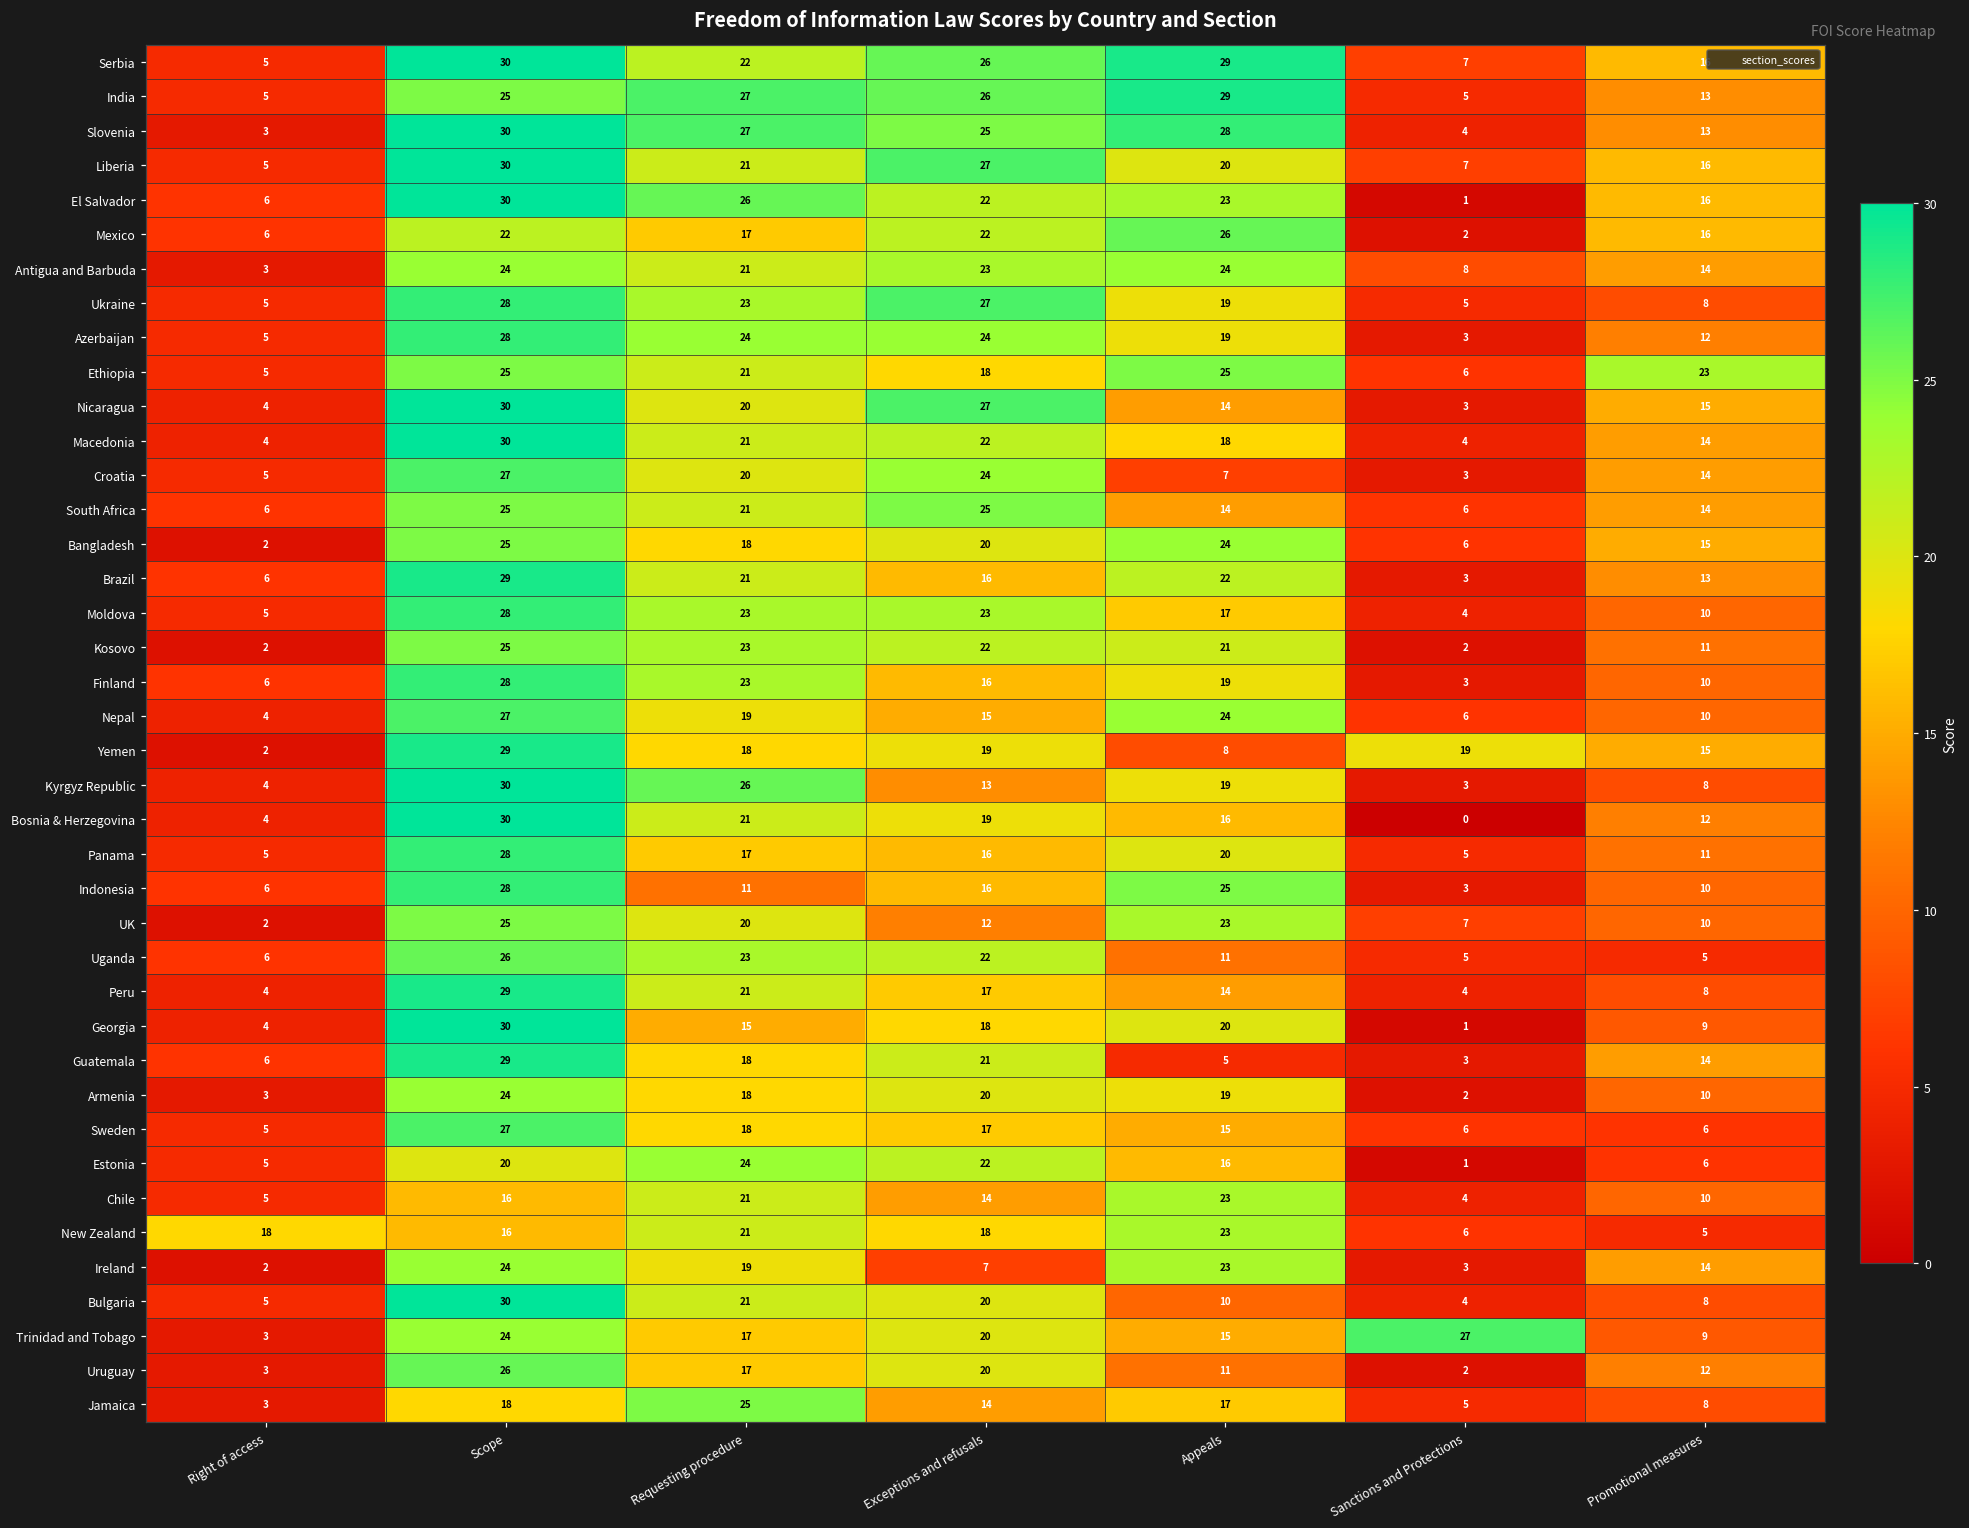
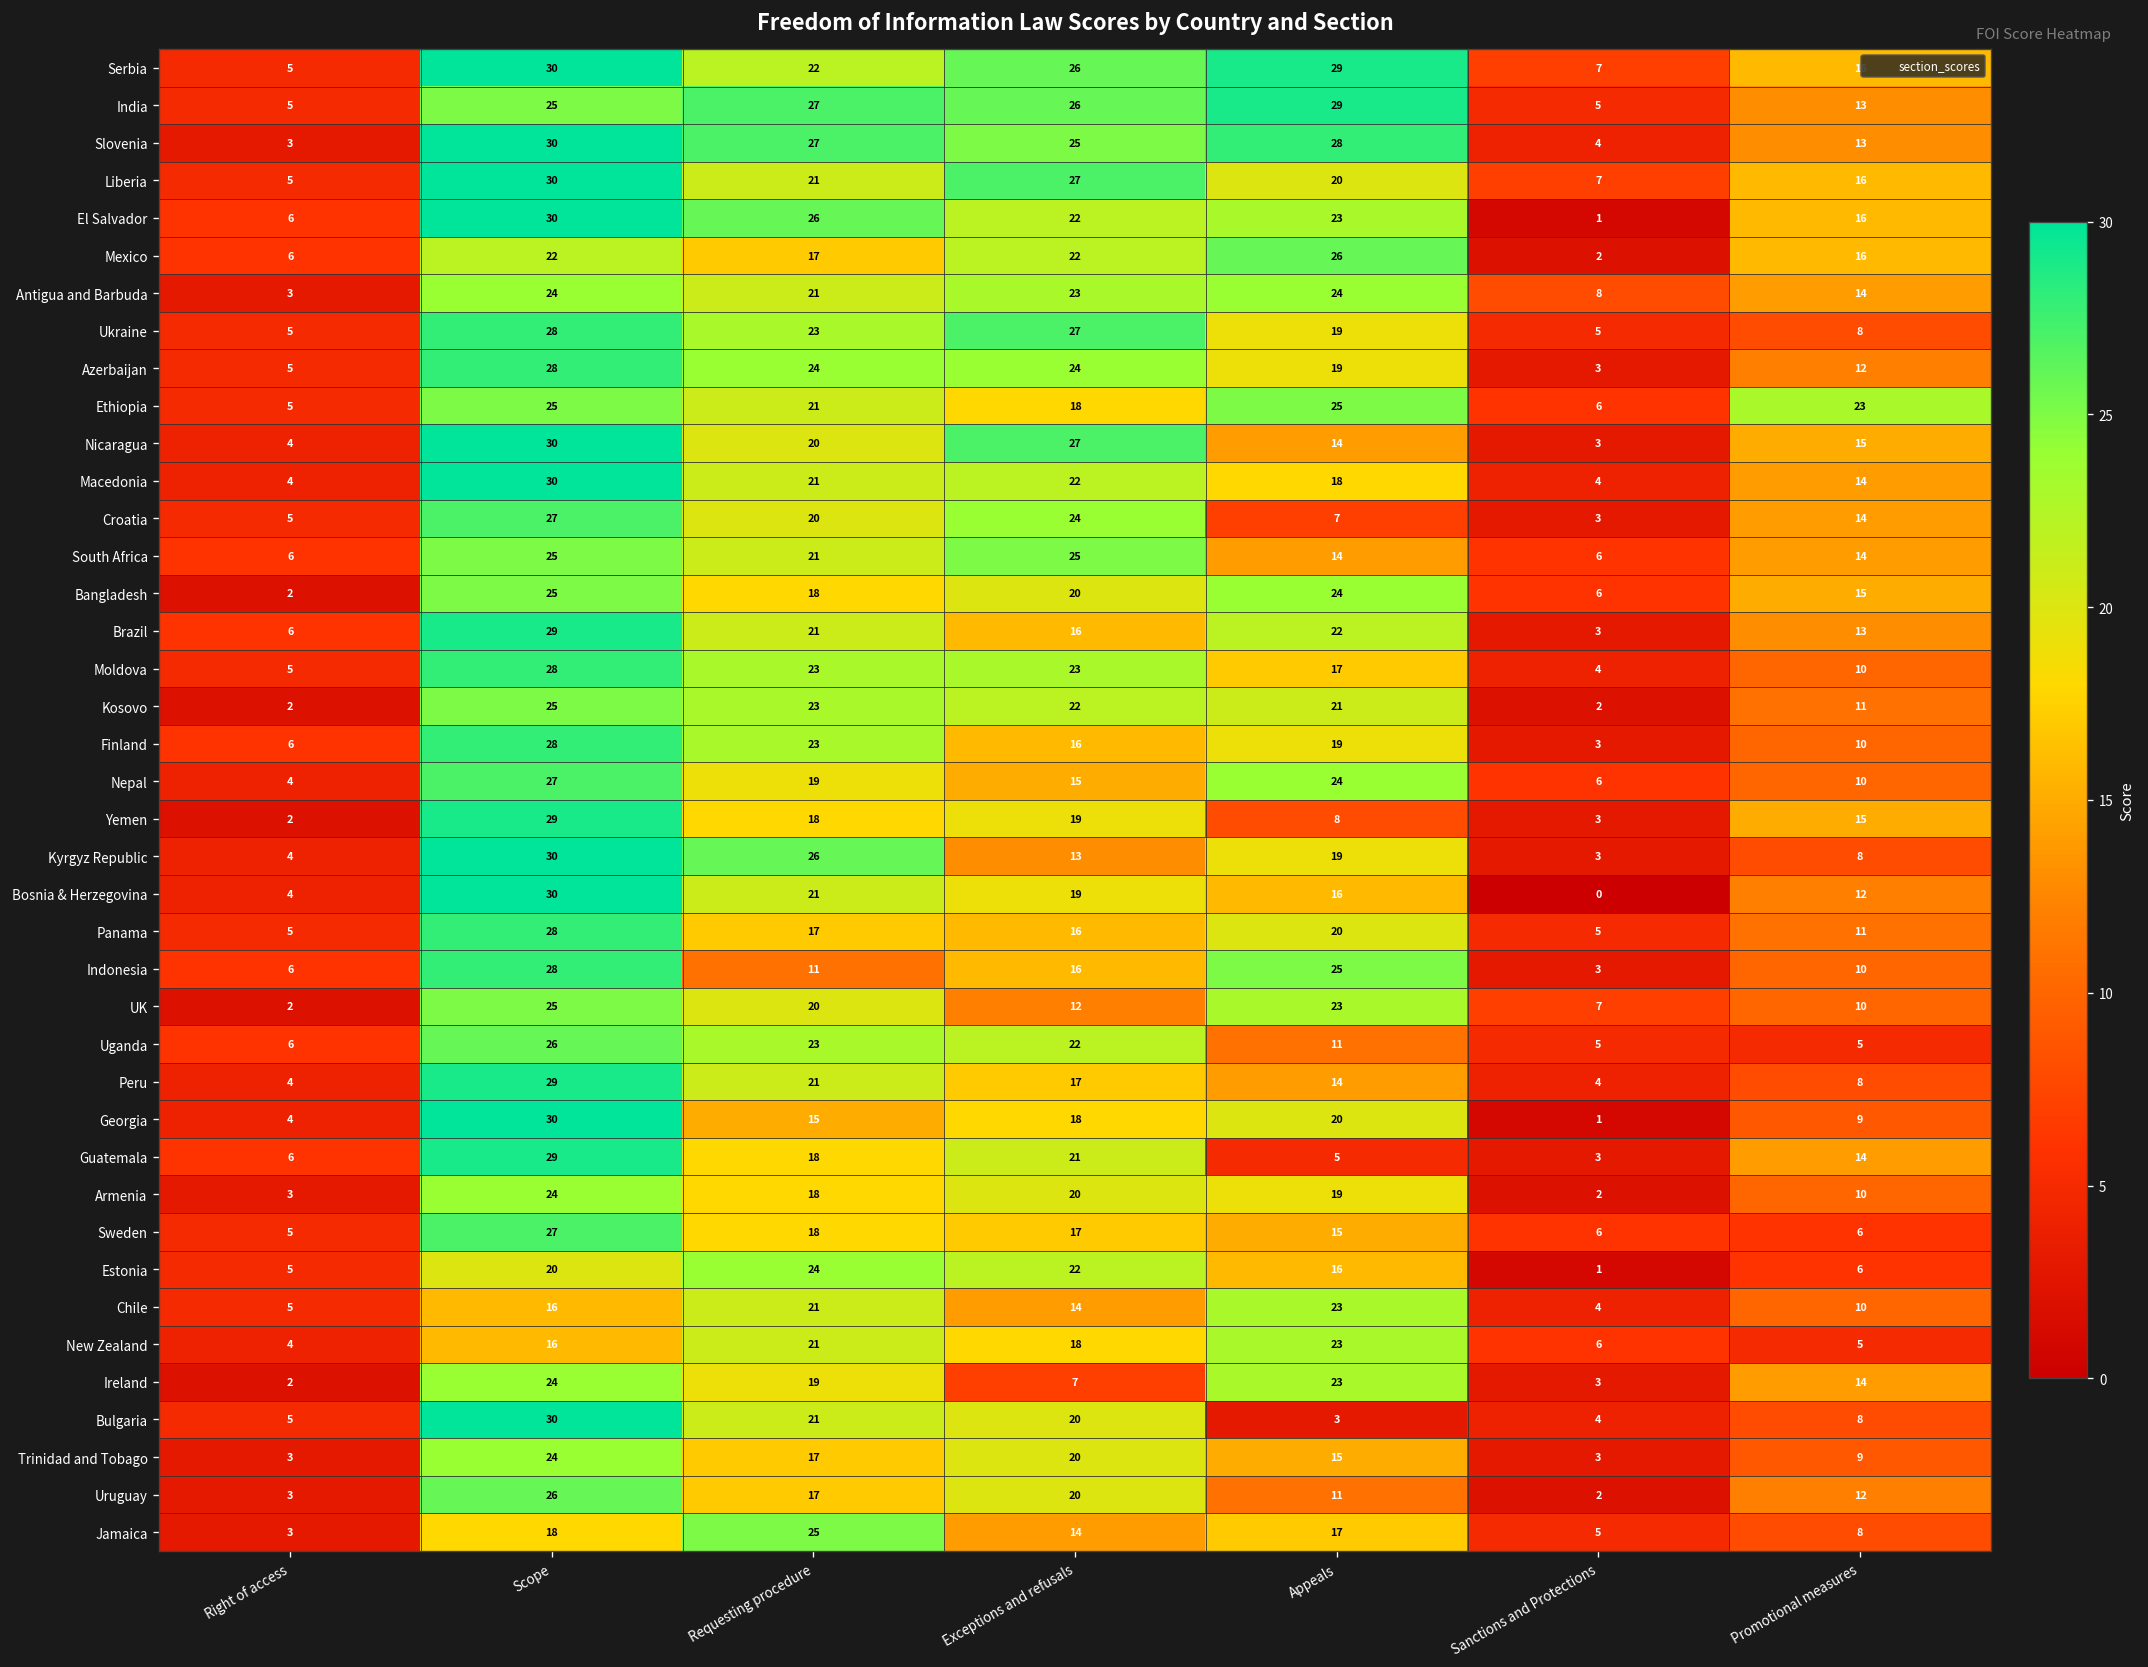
Yemen, Sanctions and Protections: 19 -> 3
New Zealand, Right of access: 18 -> 4
Bulgaria, Appeals: 10 -> 3
Trinidad and Tobago, Sanctions and Protections: 27 -> 3
